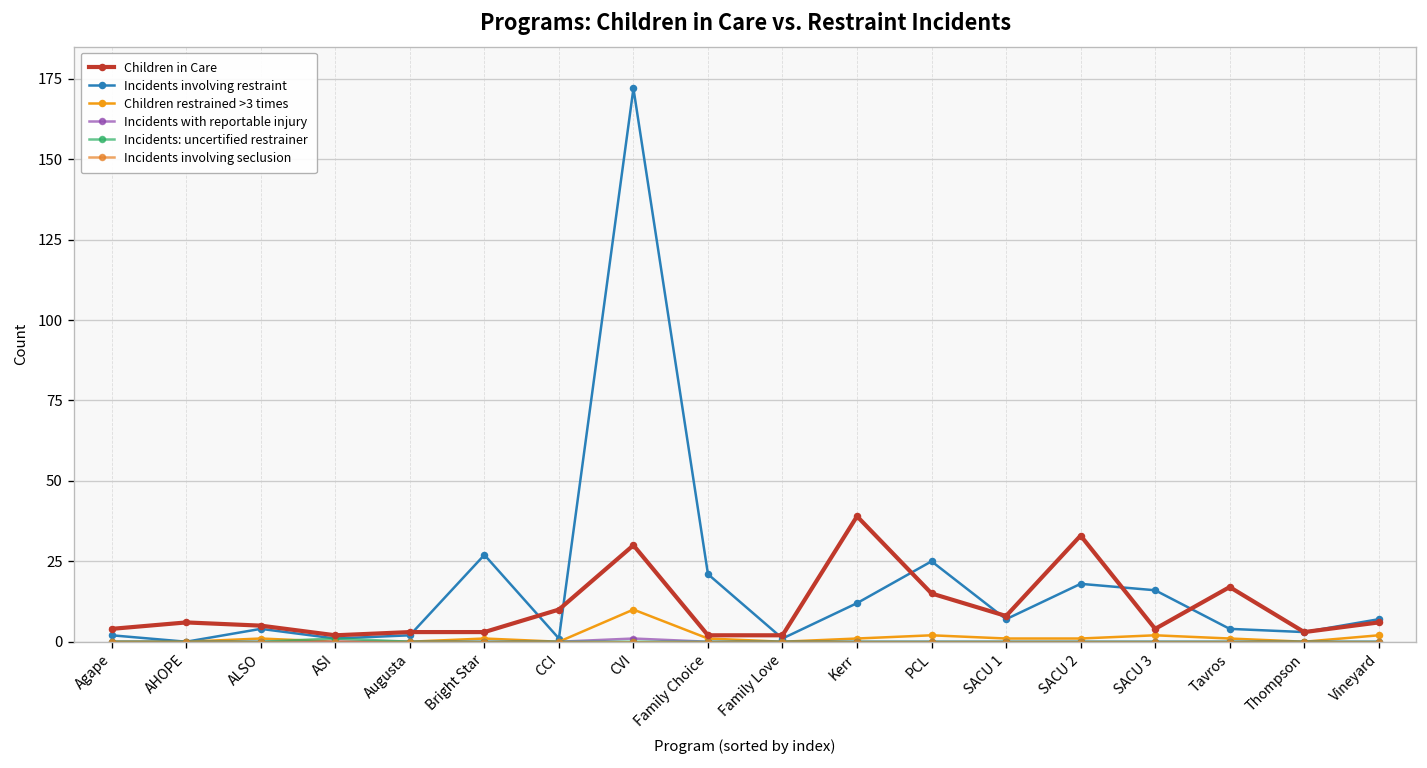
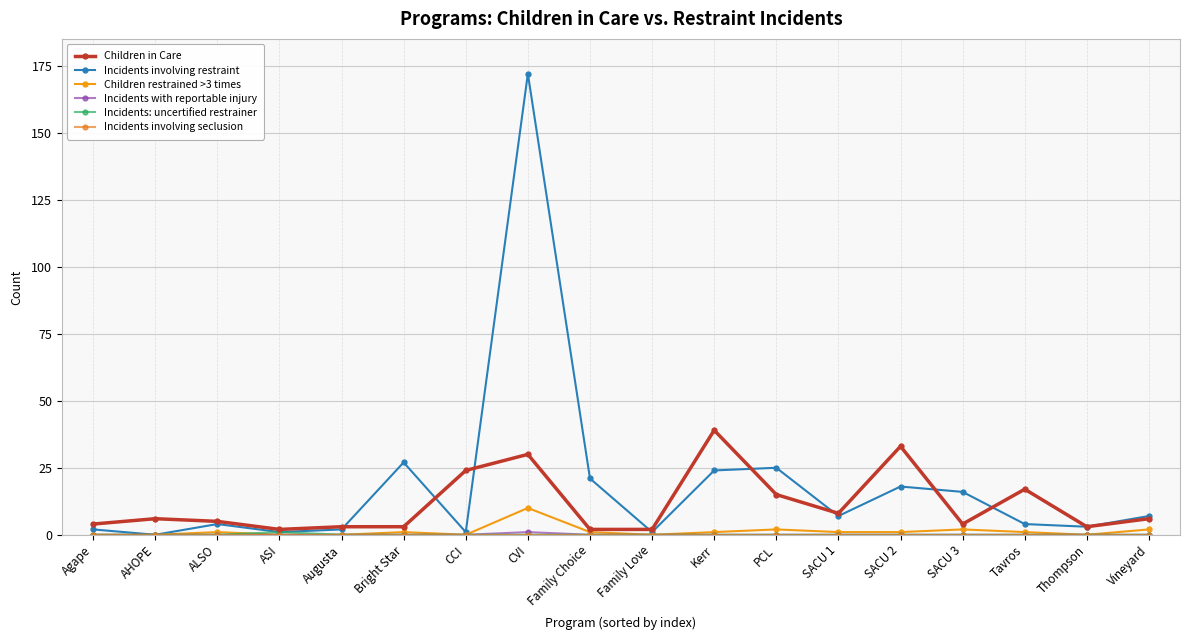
Children in Care, CCI: 10 -> 24
Incidents involving restraint, Kerr: 12 -> 24
